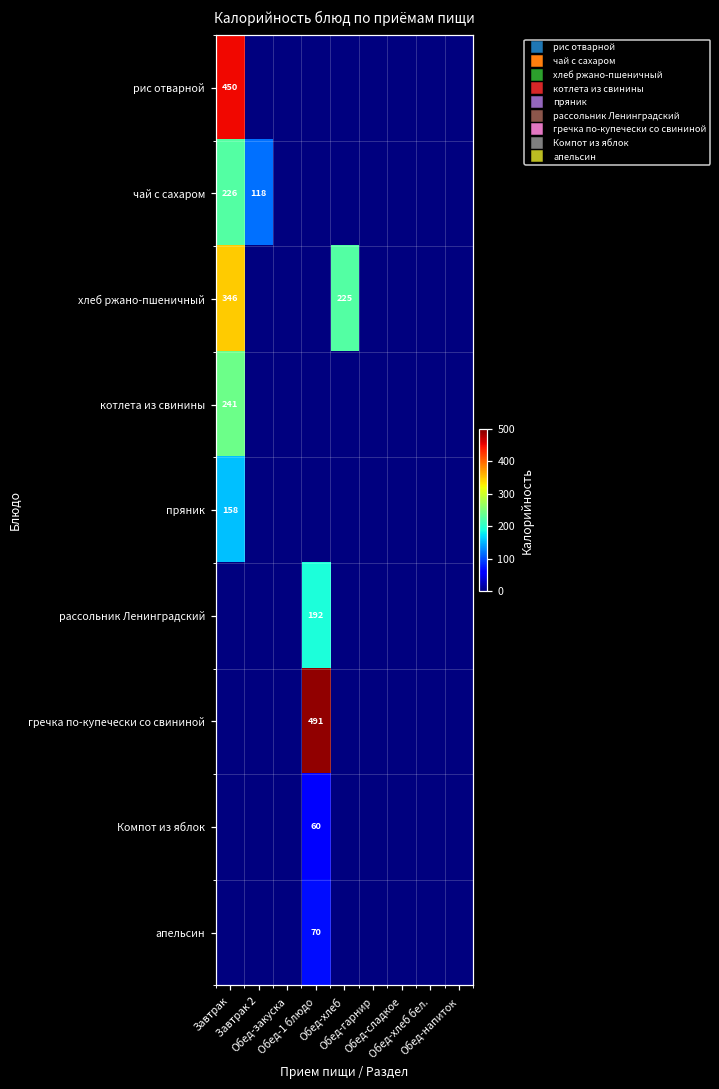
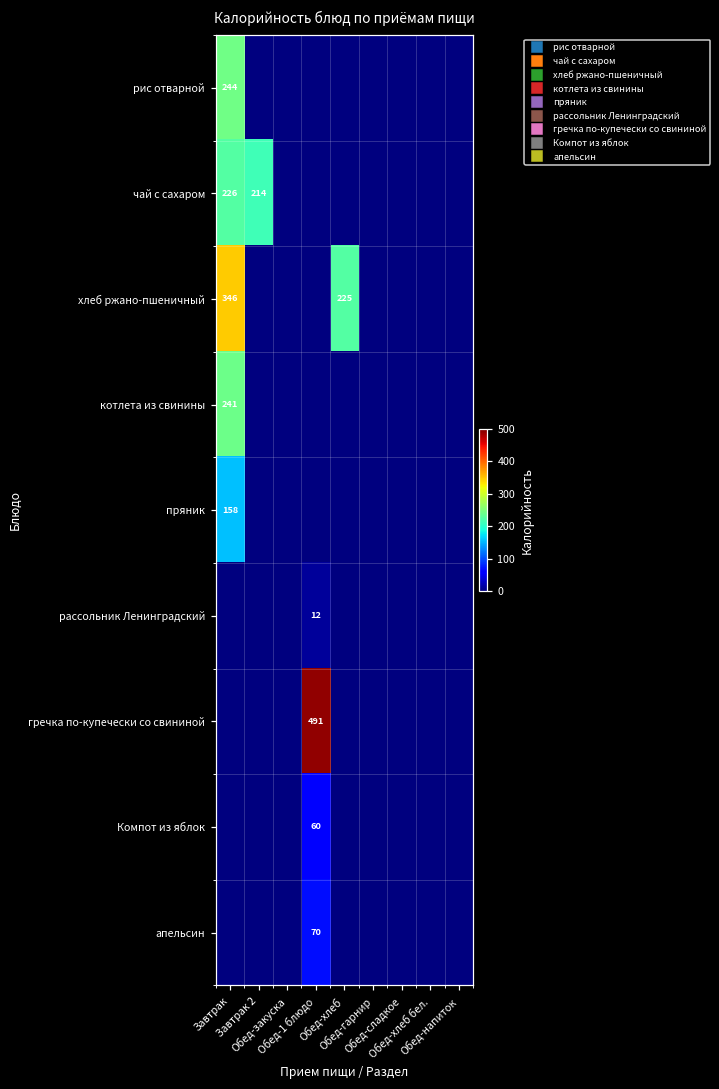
рис отварной, Завтрак: 450 -> 244
чай с сахаром, Завтрак 2: 118 -> 214
рассольник Ленинградский, Обед-1 блюдо: 192 -> 12
